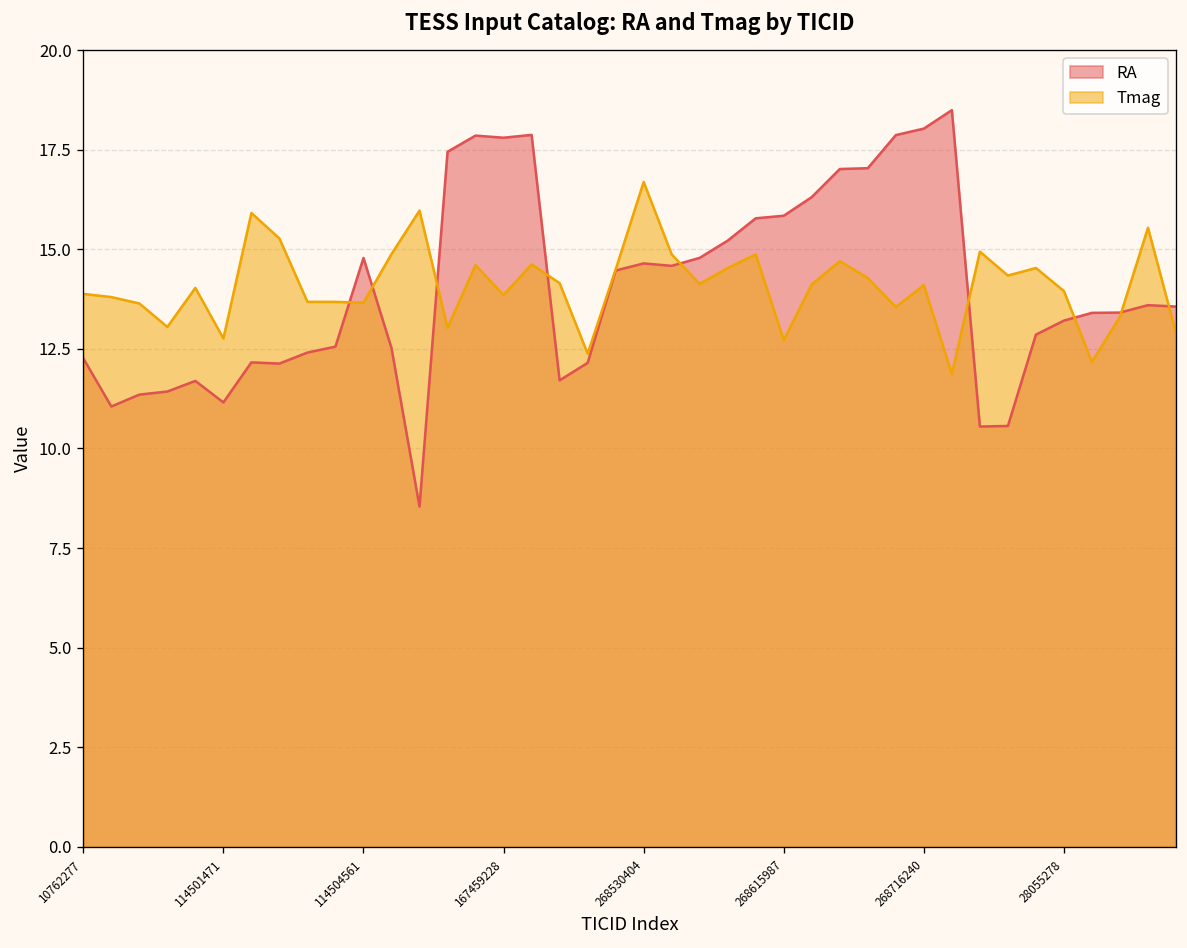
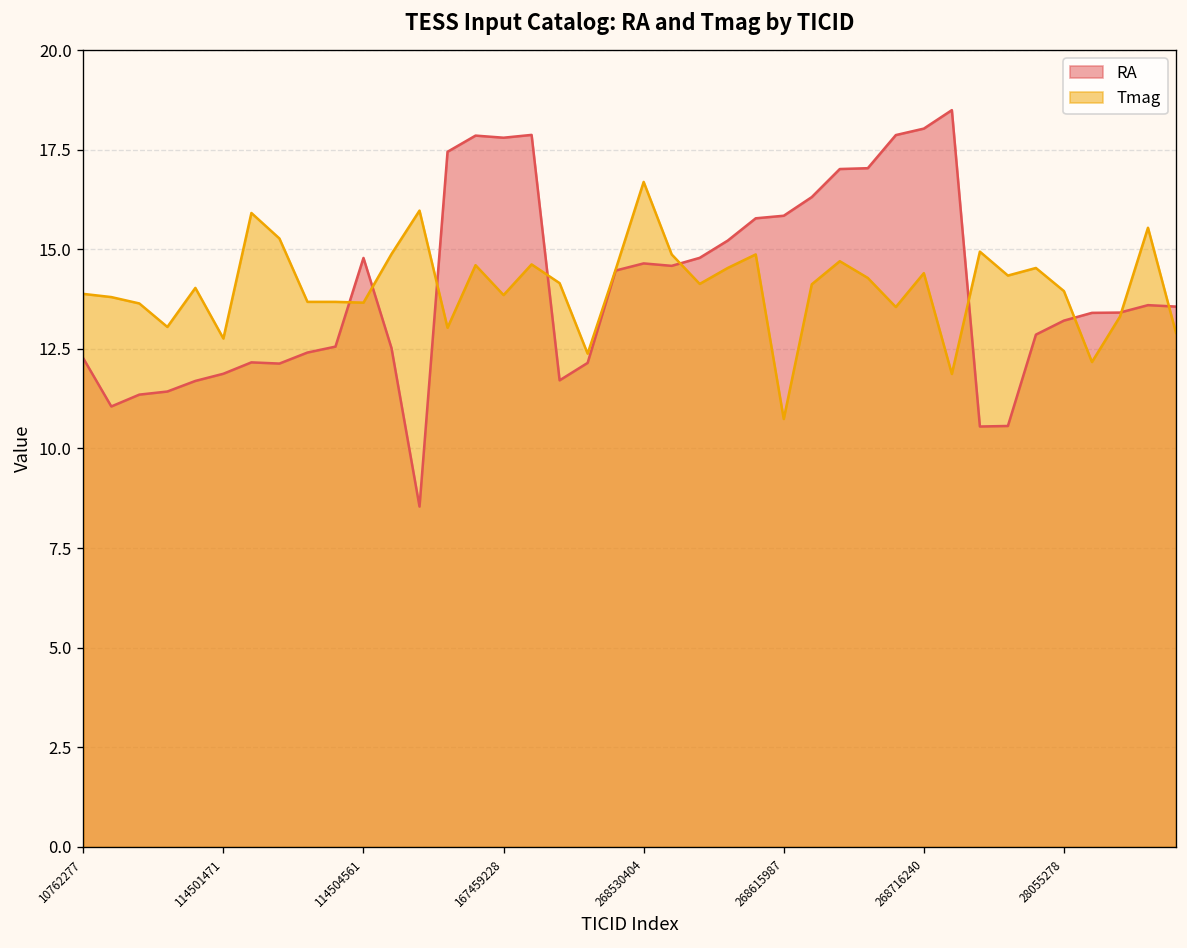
RA, 114501471: 11.2 -> 11.9
Tmag, 268615987: 12.7 -> 10.7
Tmag, 268716240: 14.1 -> 14.4
